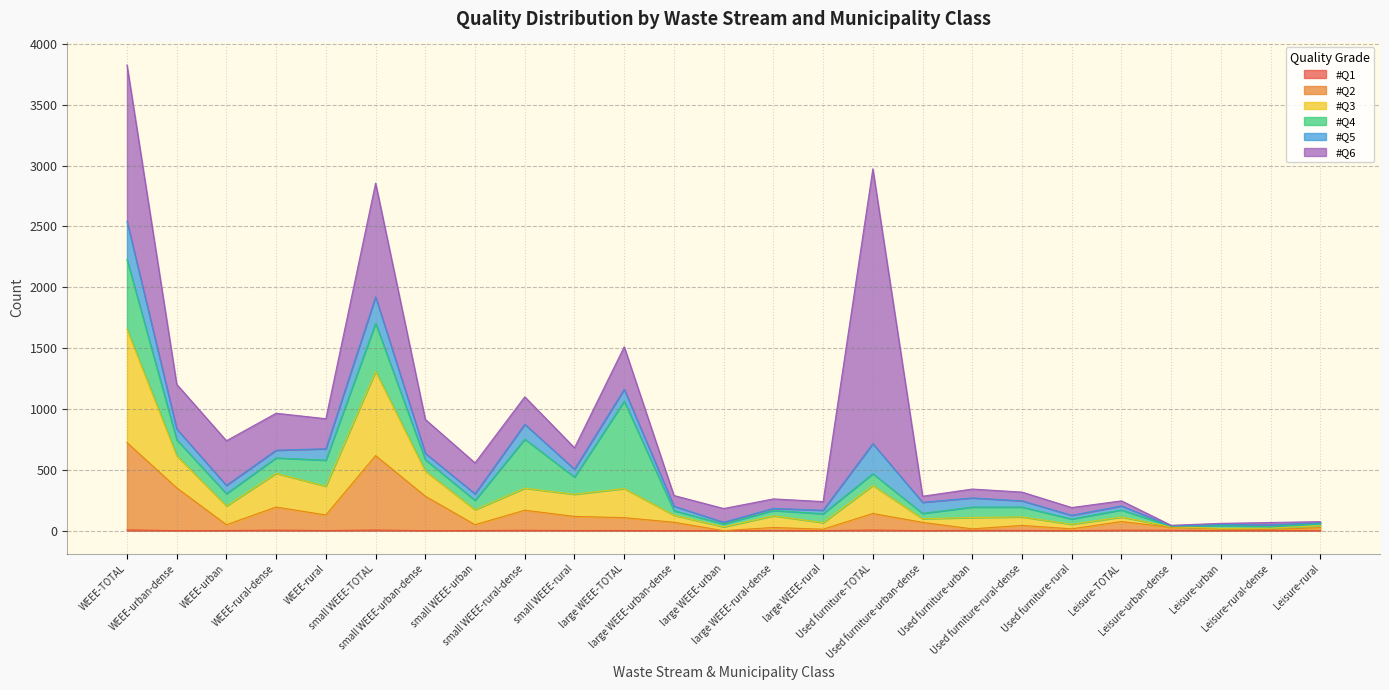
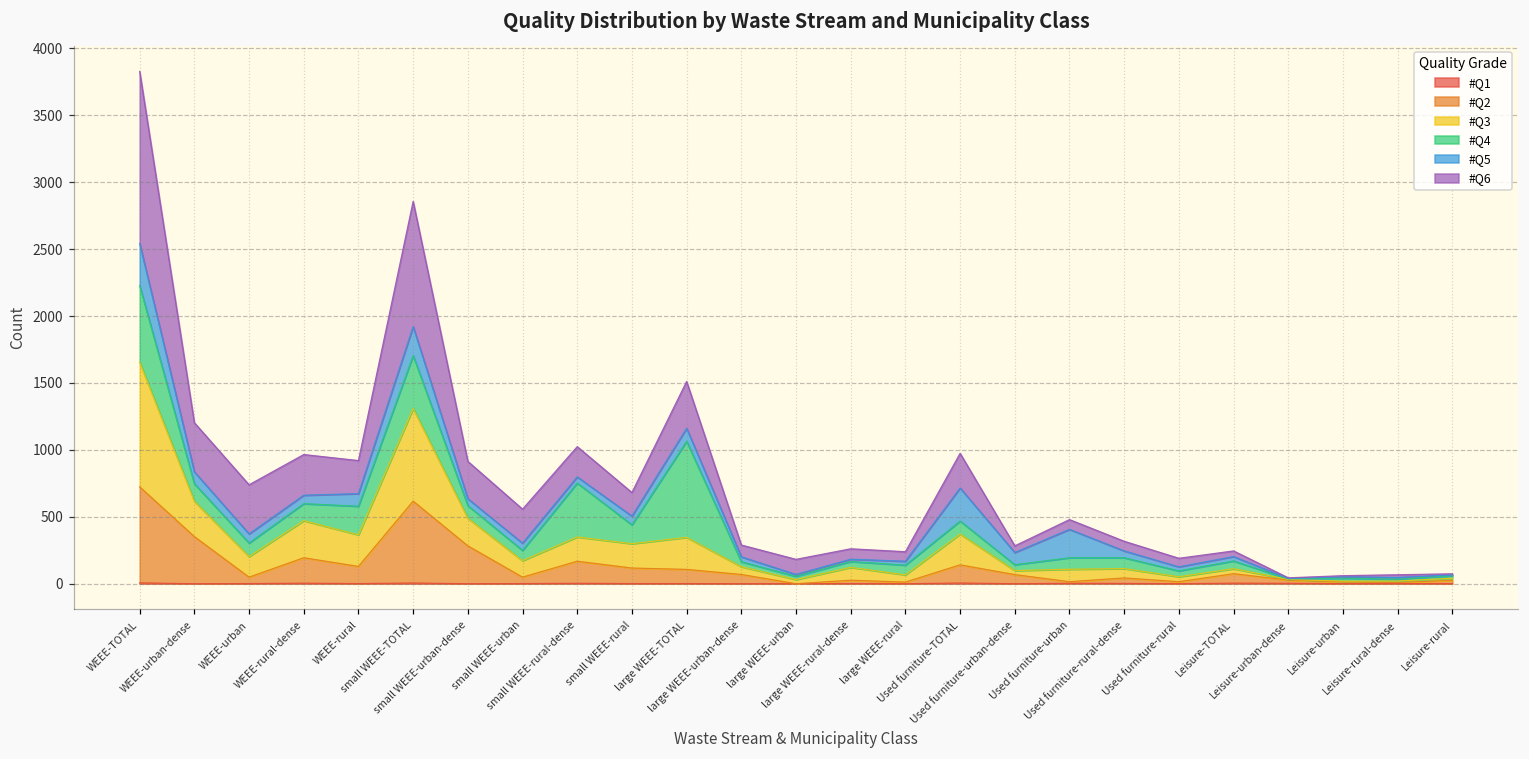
#Q5, small WEEE-rural-dense: 120 -> 50
#Q6, Used furniture-TOTAL: 2260 -> 260
#Q5, Used furniture-urban: 80 -> 210
